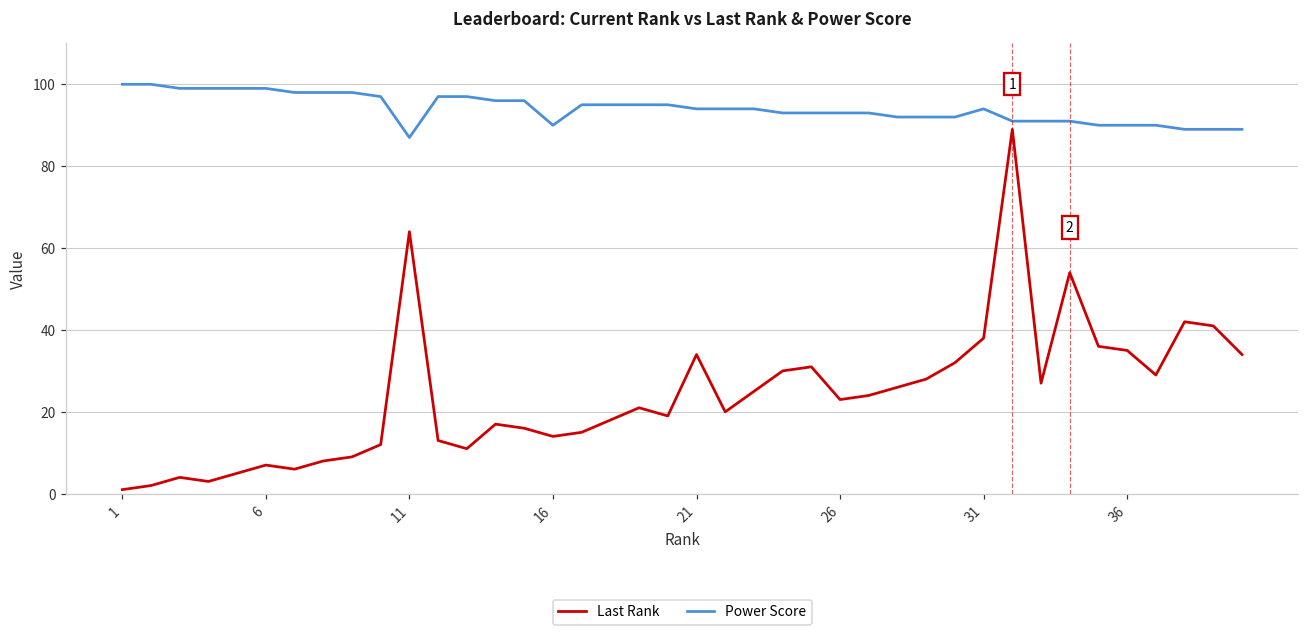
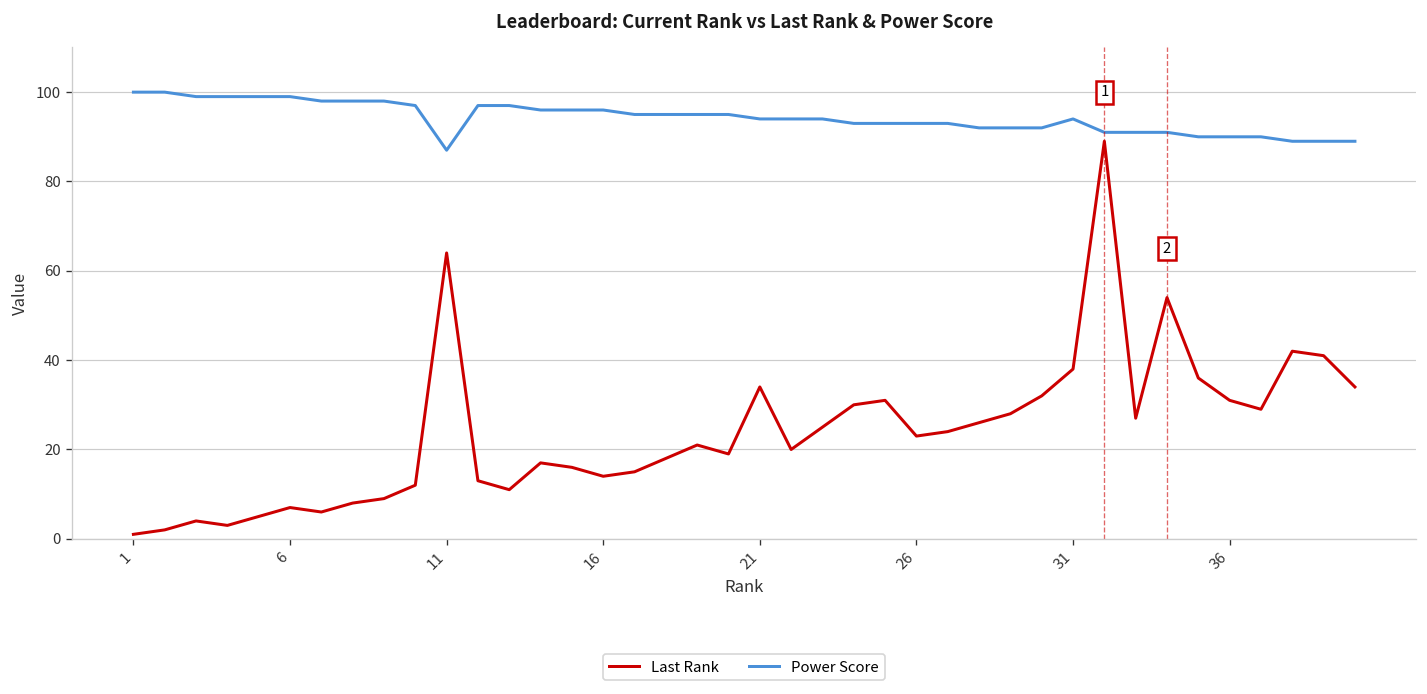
Power Score, 16: 90 -> 96
Last Rank, 36: 35 -> 31
